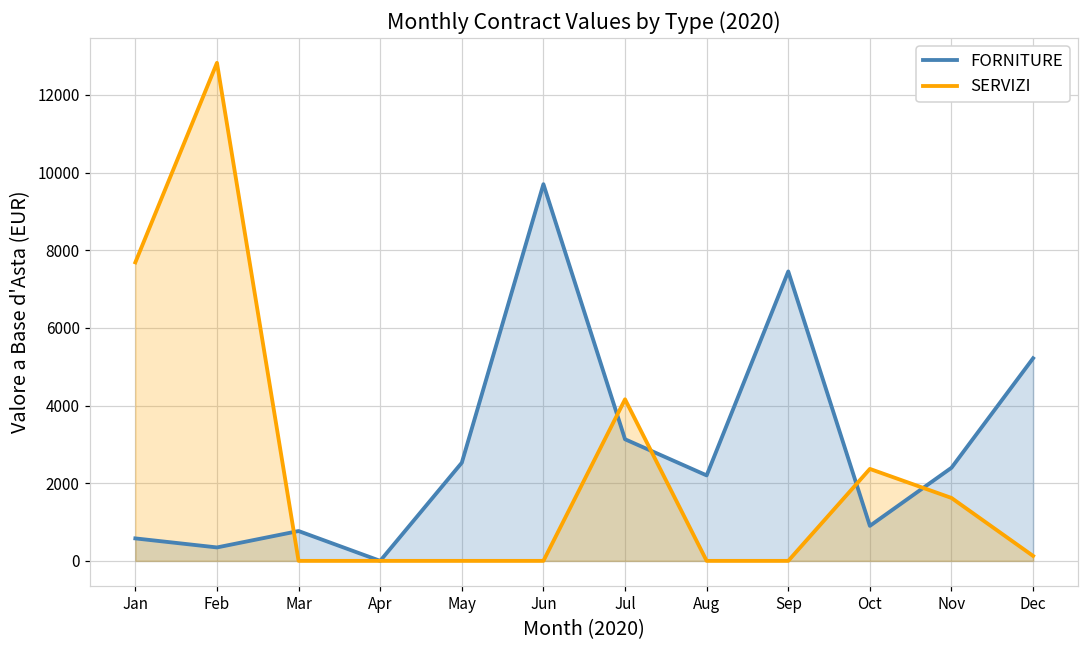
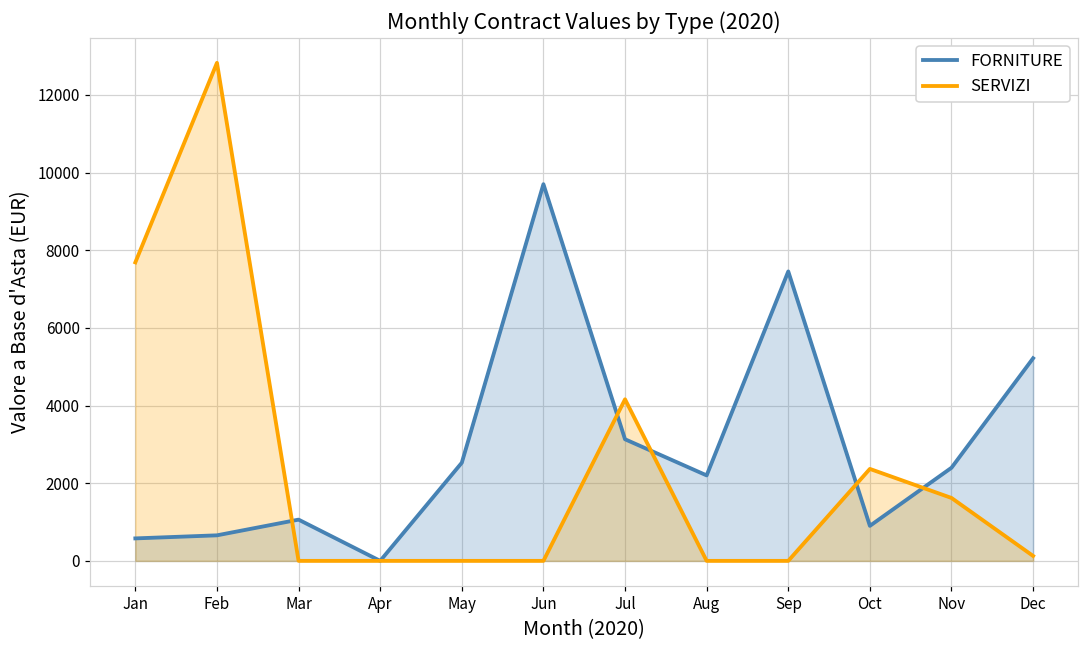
FORNITURE, Feb: 300 -> 700
FORNITURE, Mar: 800 -> 1100
